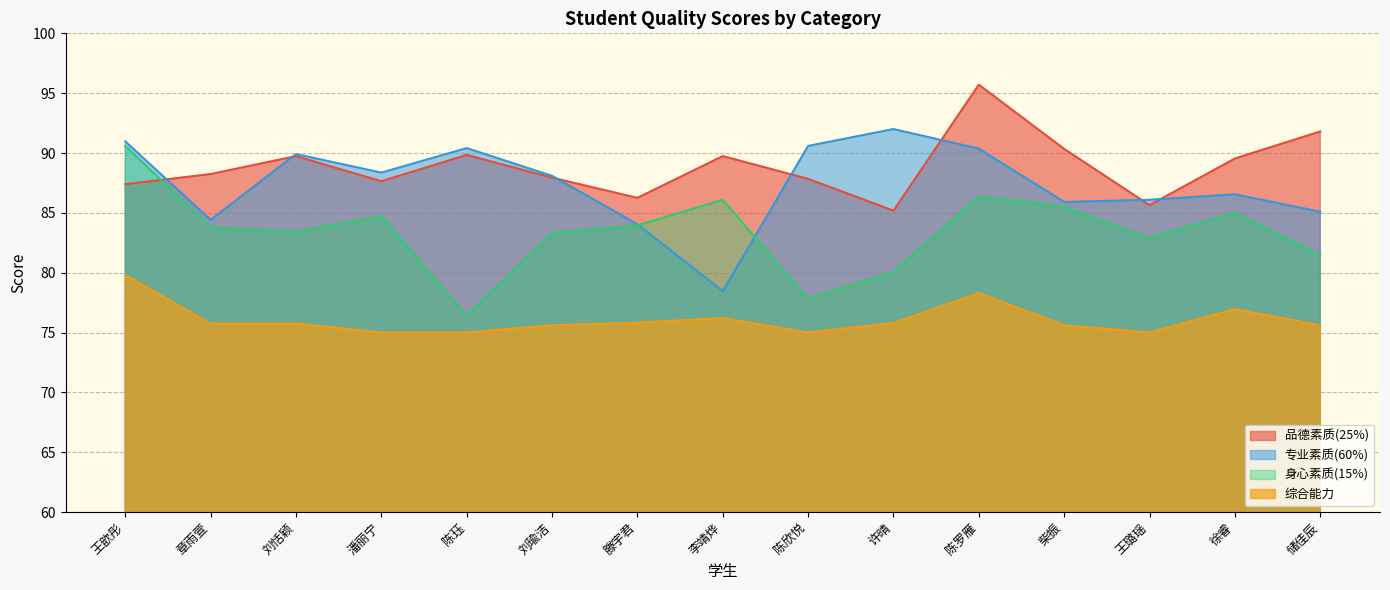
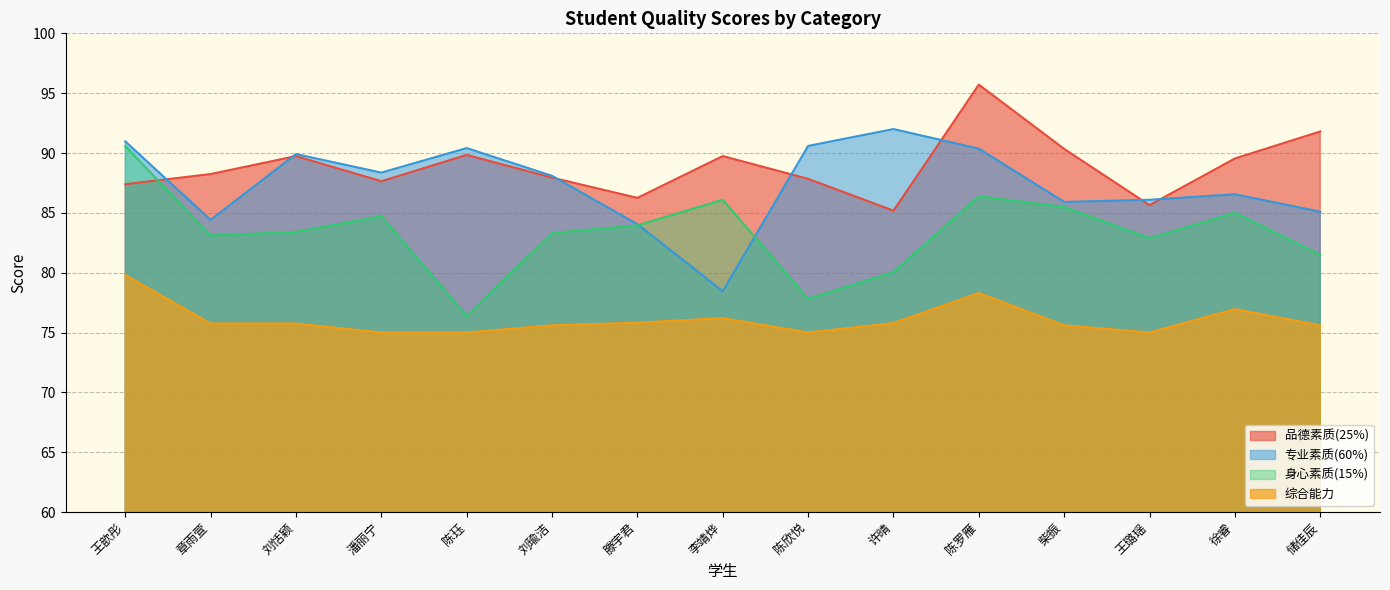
身心素质(15%), 章雨萱: 83.8 -> 83.1
